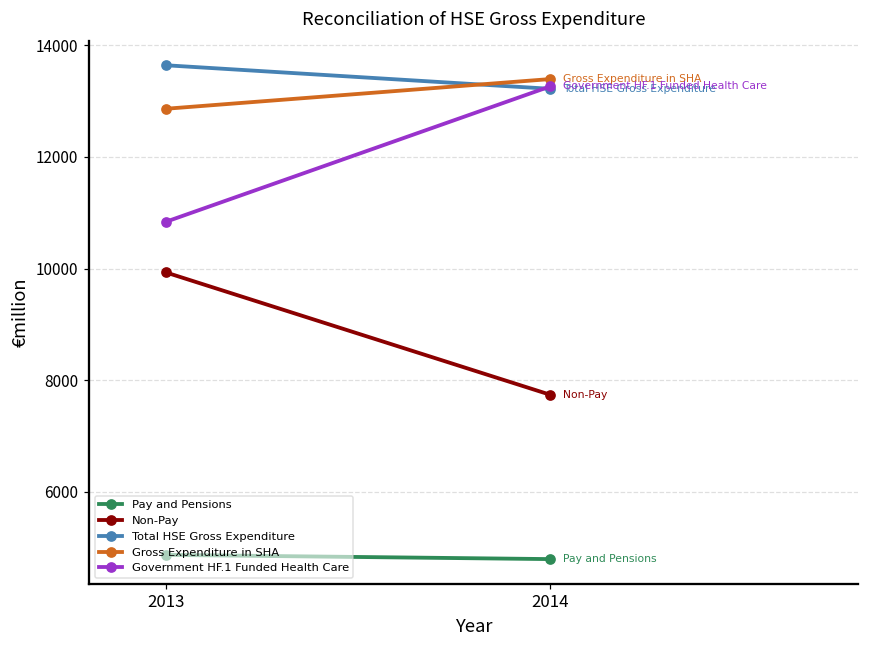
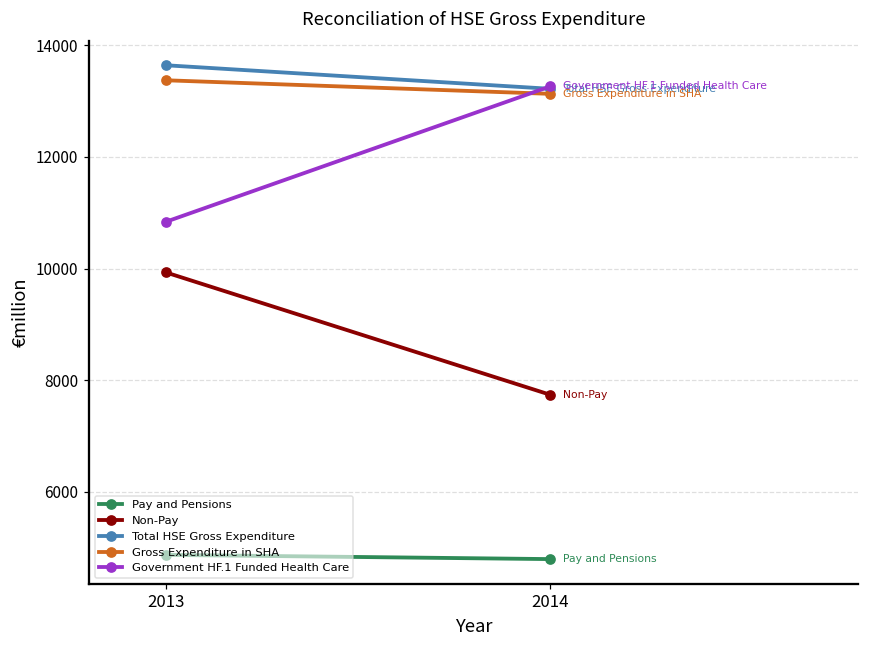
Gross Expenditure in SHA, 2013: 12900 -> 13400
Gross Expenditure in SHA, 2014: 13400 -> 13100
